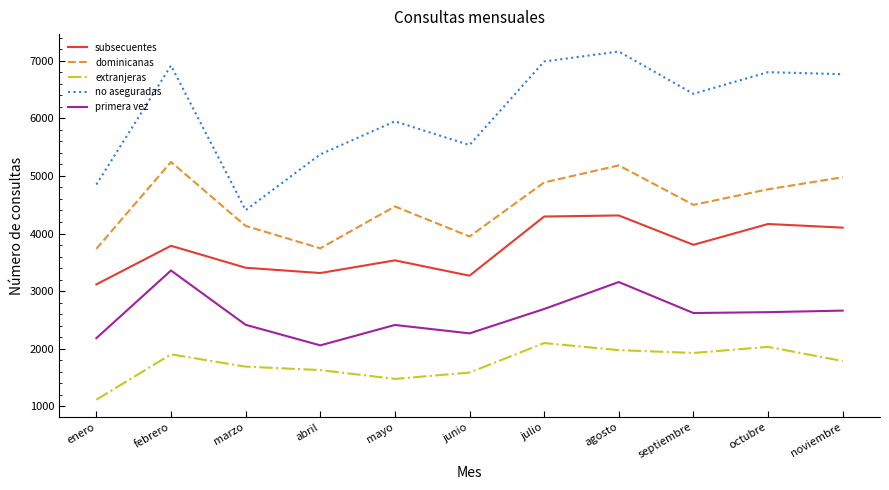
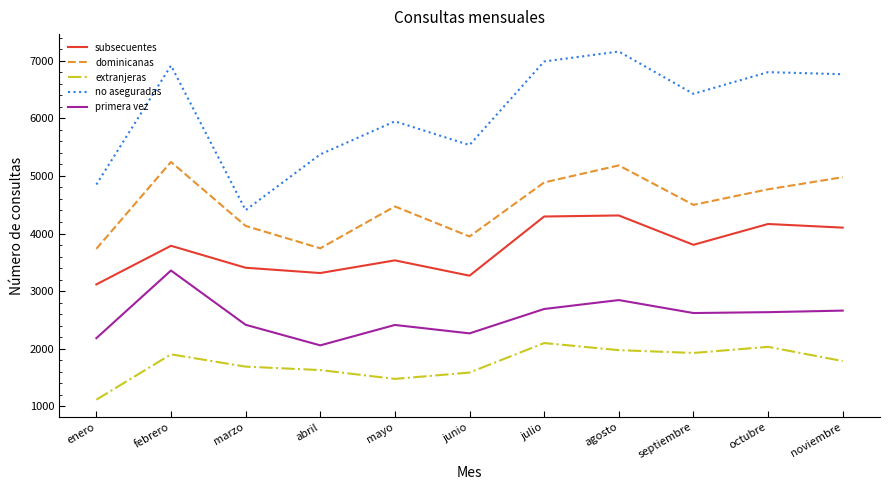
primera vez, agosto: 3200 -> 2800
